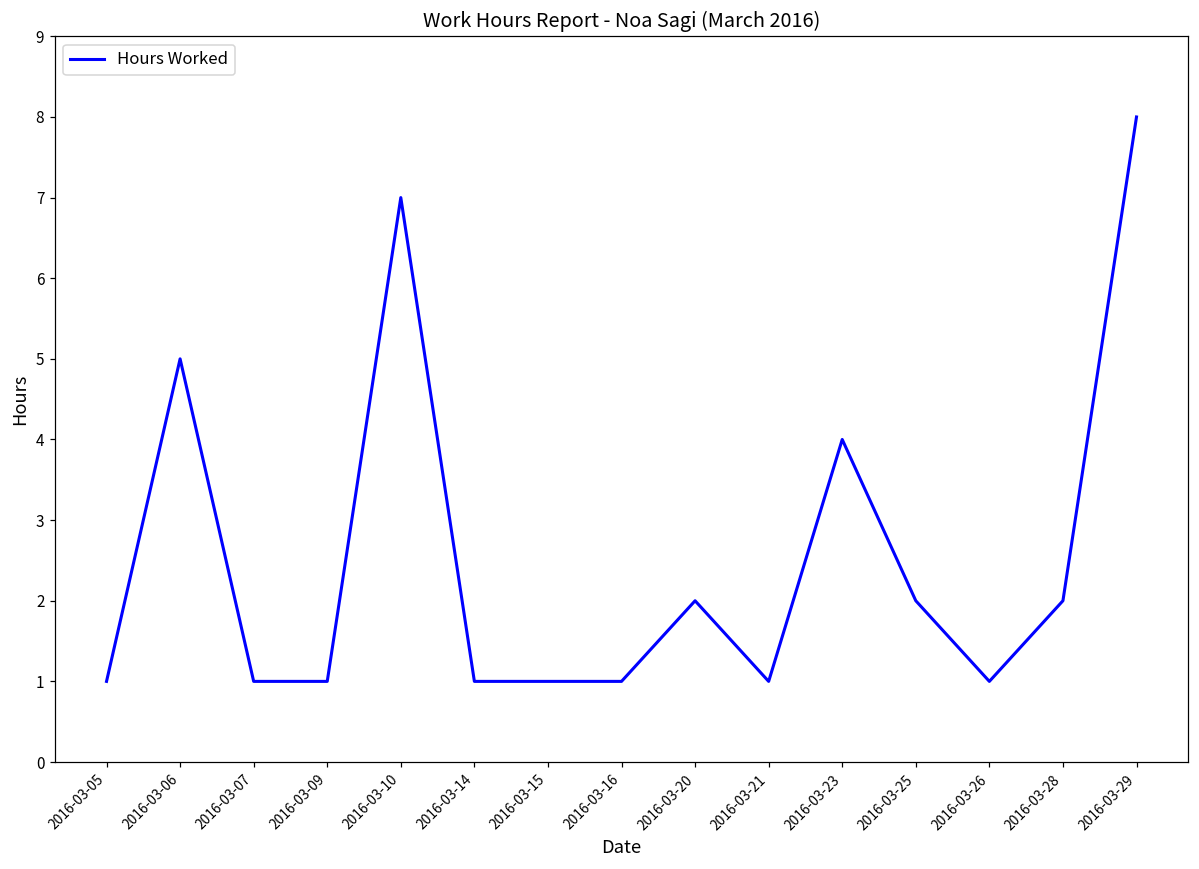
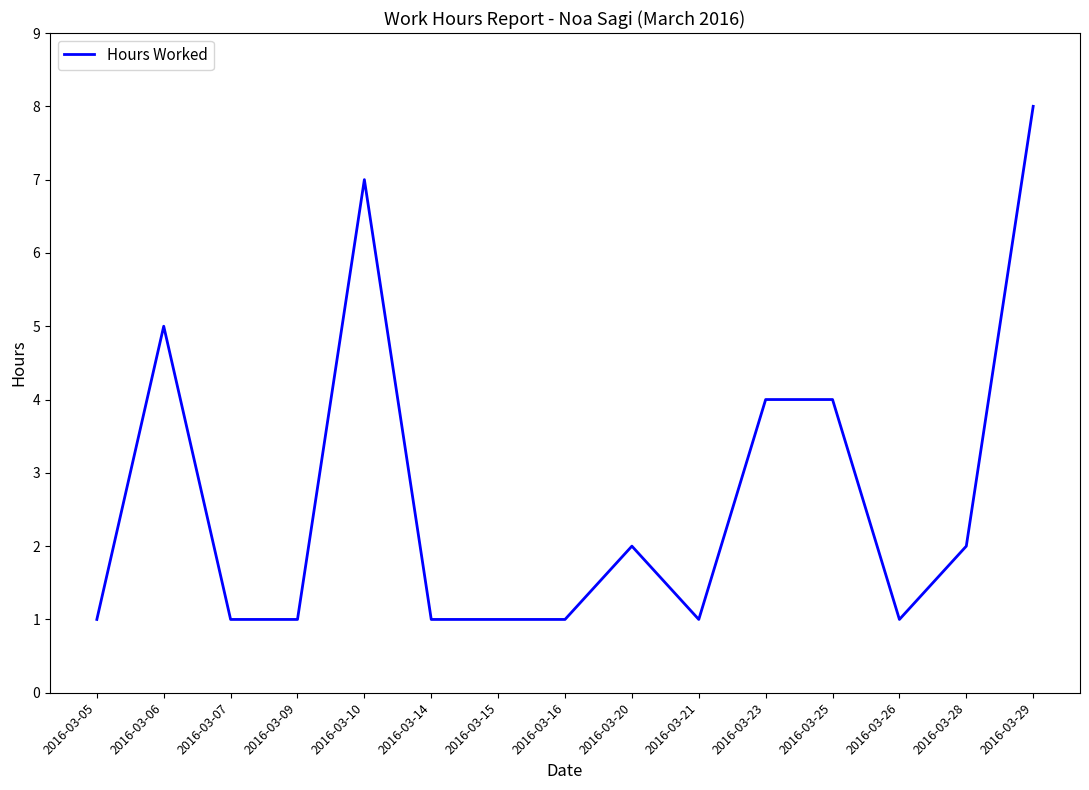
2016-03-25: 2 -> 4
